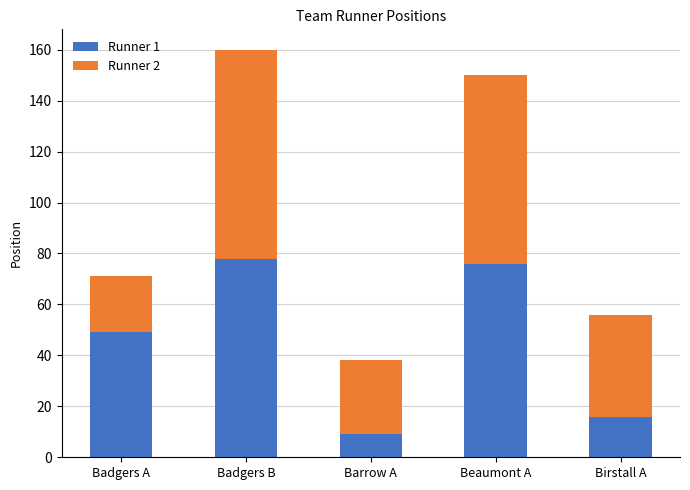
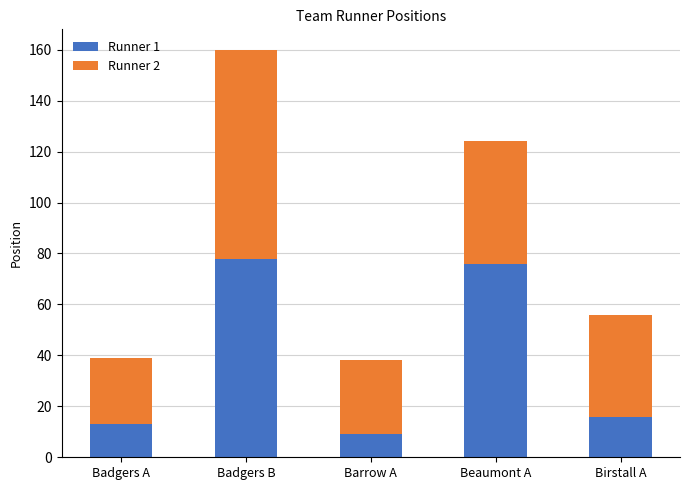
Runner 1, Badgers A: 49 -> 13
Runner 2, Badgers A: 22 -> 26
Runner 2, Beaumont A: 74 -> 48
